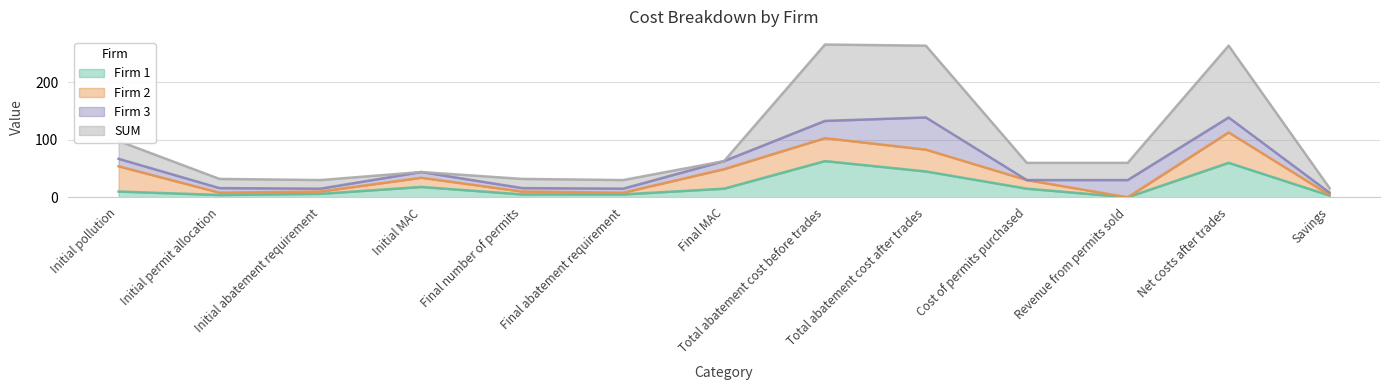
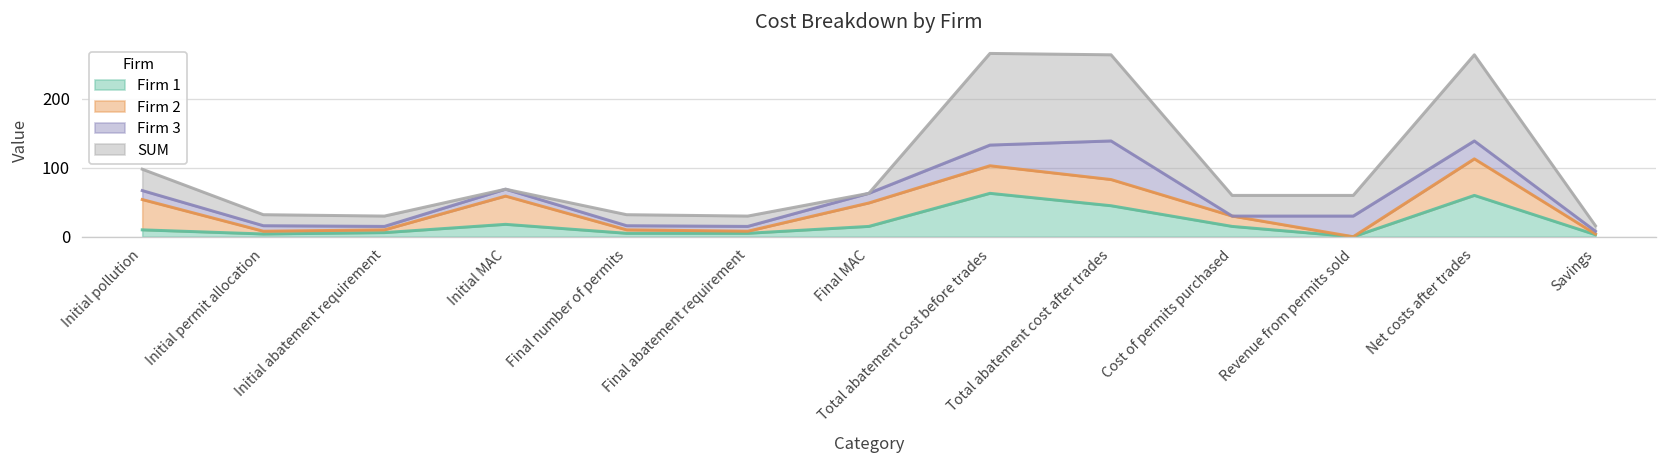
Firm 2, Initial MAC: 20 -> 40
